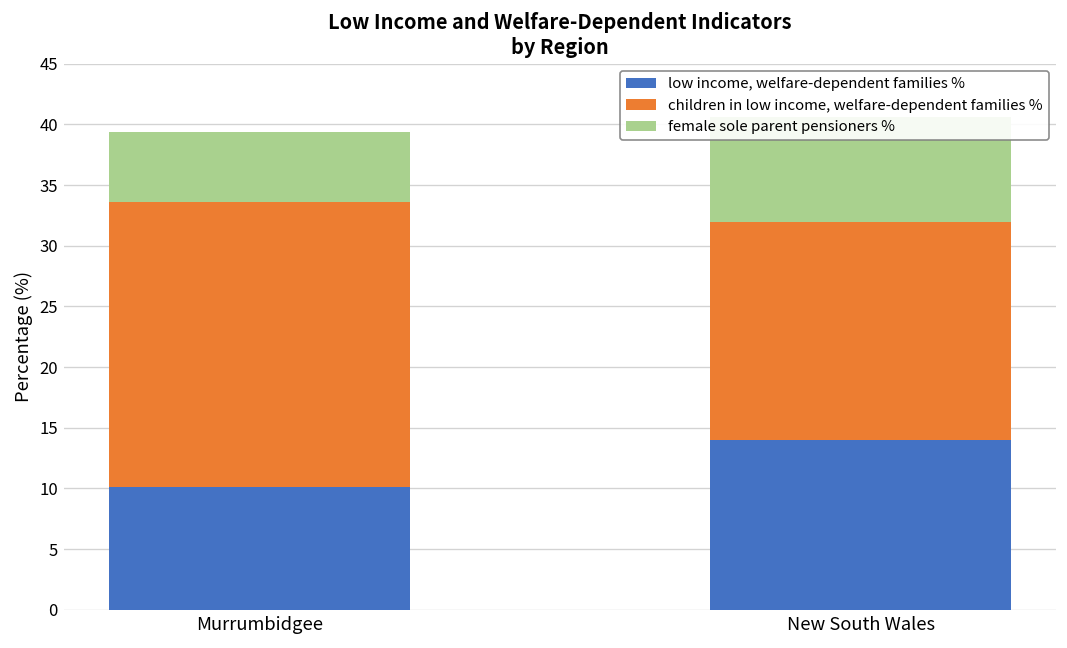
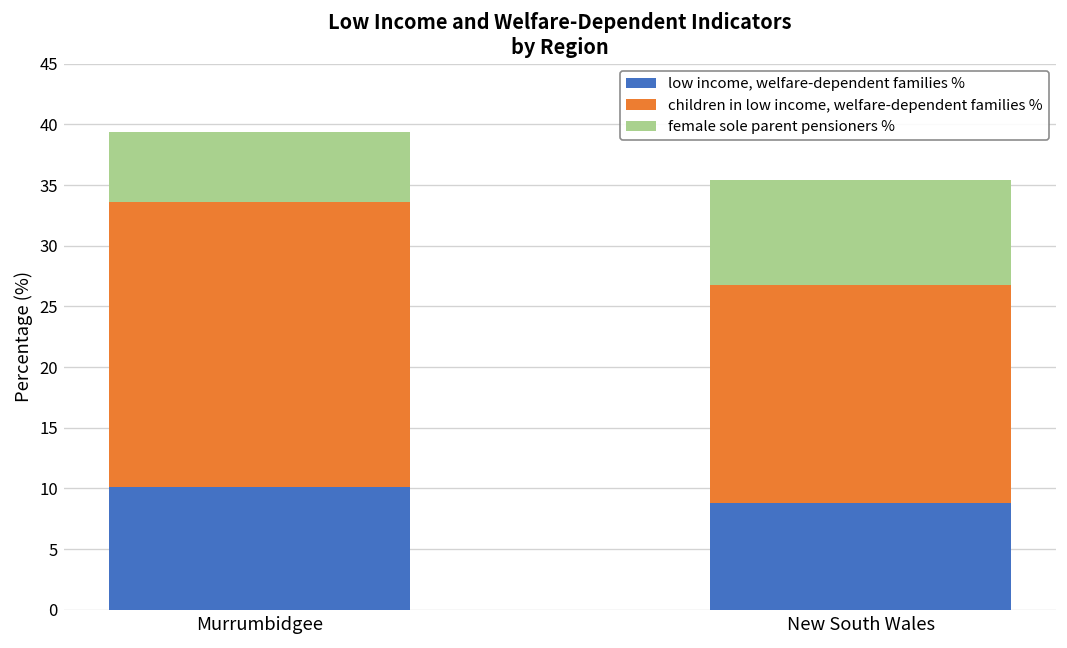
low income, welfare-dependent families %, New South Wales: 14.0 -> 8.8
